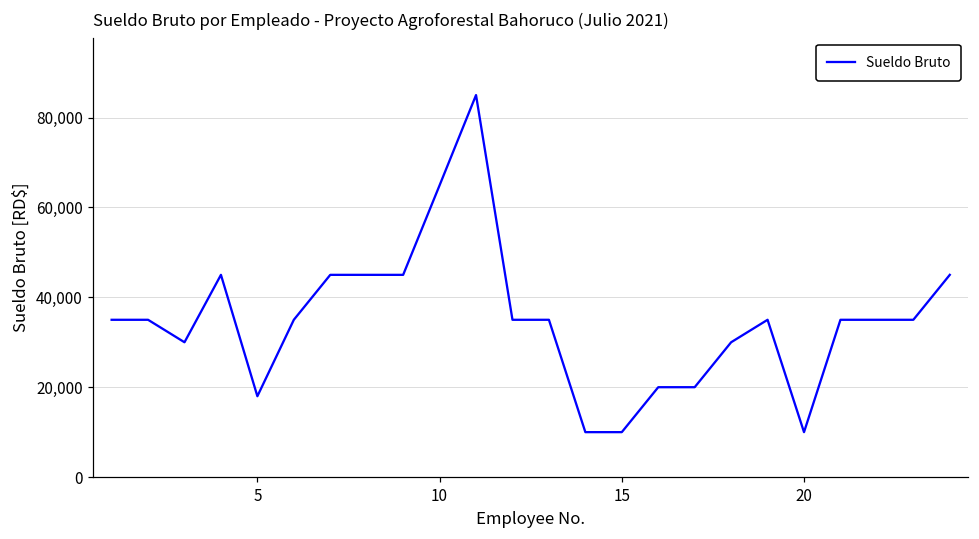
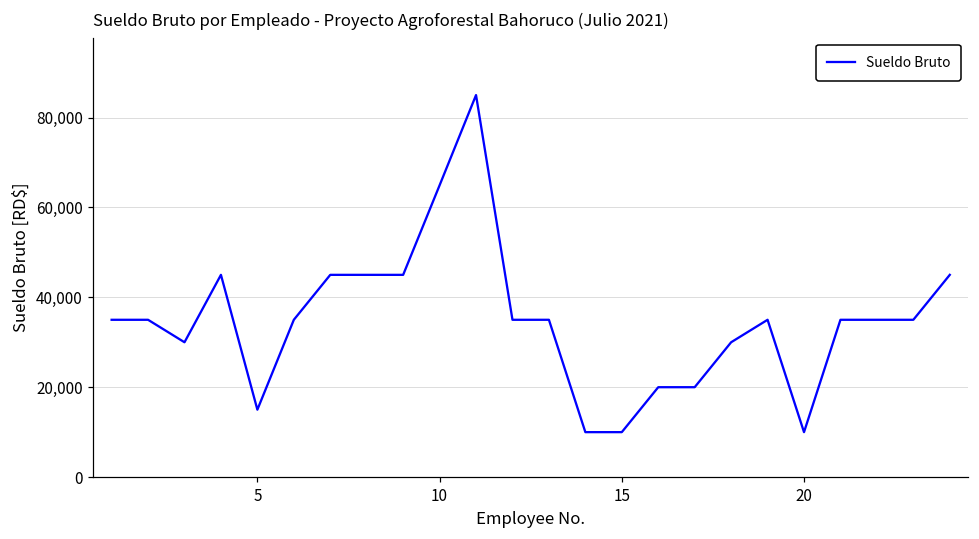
5: 18,000 -> 15,000
